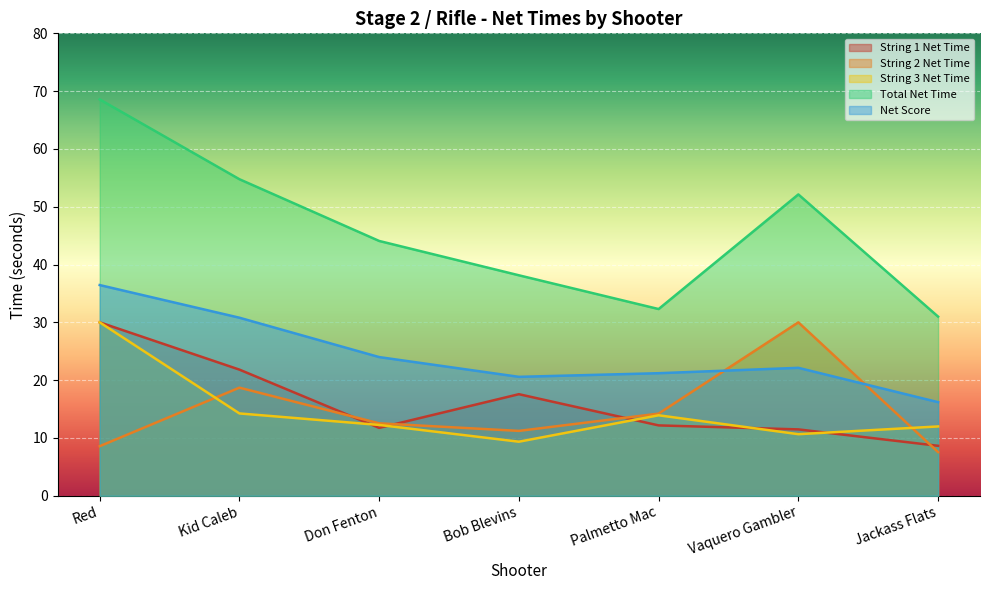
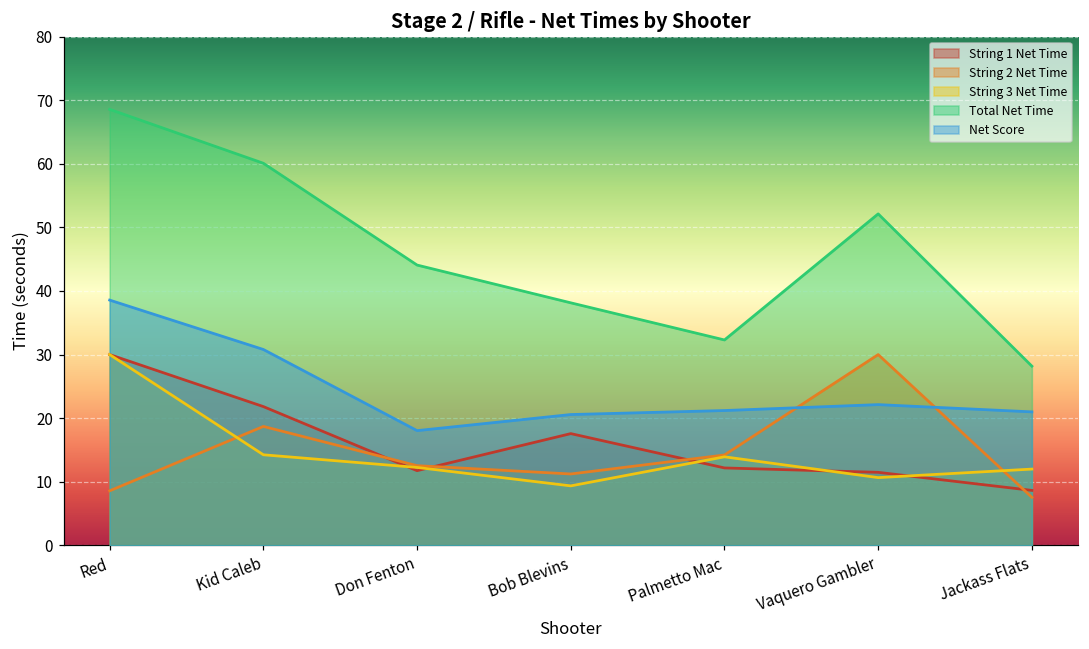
Net Score, Red: 36 -> 39
Total Net Time, Kid Caleb: 55 -> 60
Net Score, Don Fenton: 24 -> 18
Total Net Time, Jackass Flats: 31 -> 28
Net Score, Jackass Flats: 16 -> 21
